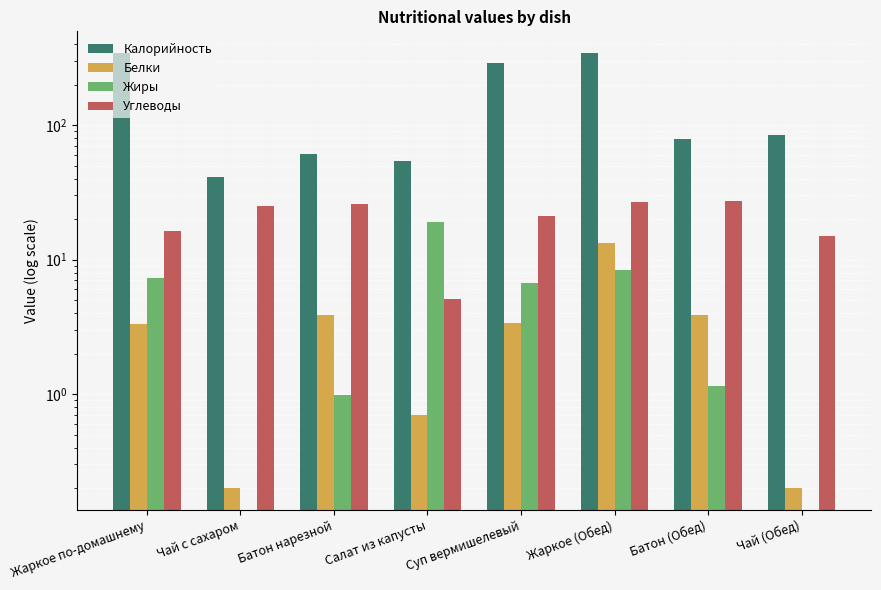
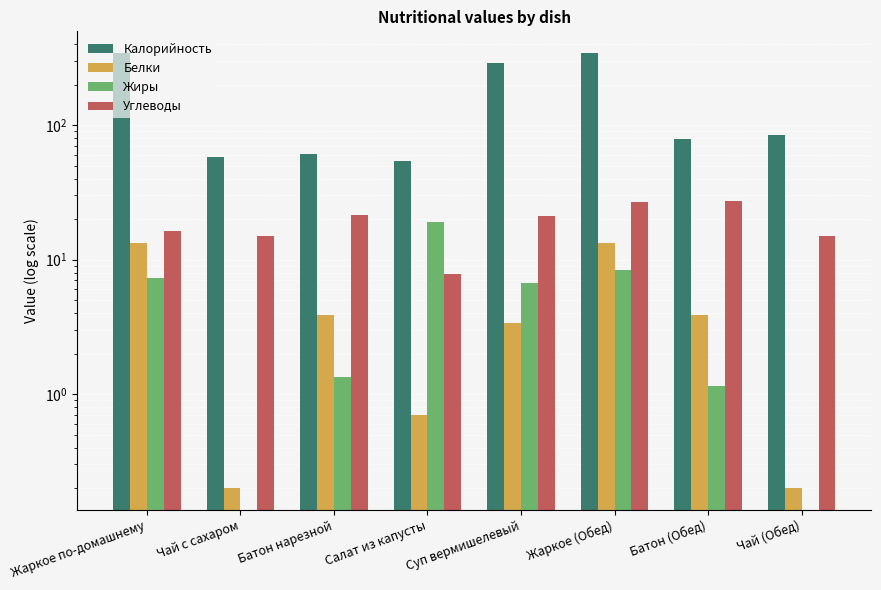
Белки, Жаркое по-домашнему: 3.3 -> 13
Калорийность, Чай с сахаром: 41 -> 58
Углеводы, Чай с сахаром: 25 -> 15
Жиры, Батон нарезной: 1.0 -> 1.3
Углеводы, Батон нарезной: 26 -> 22
Углеводы, Салат из капусты: 5.1 -> 8
